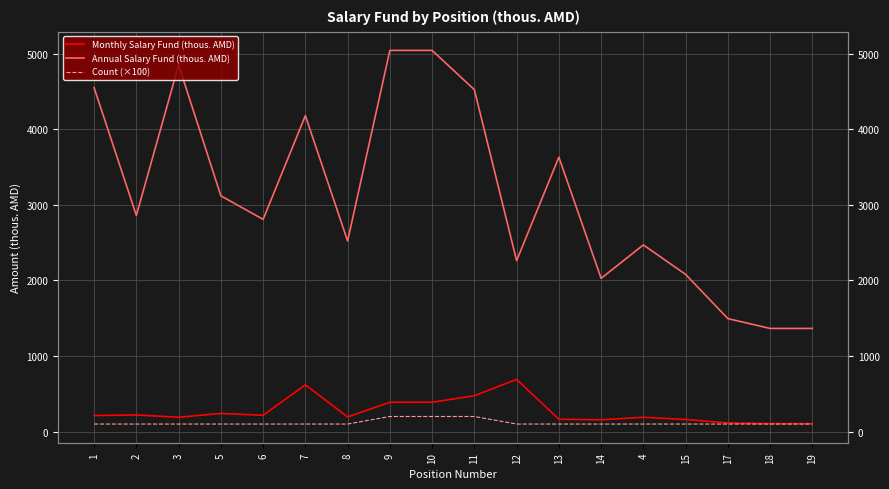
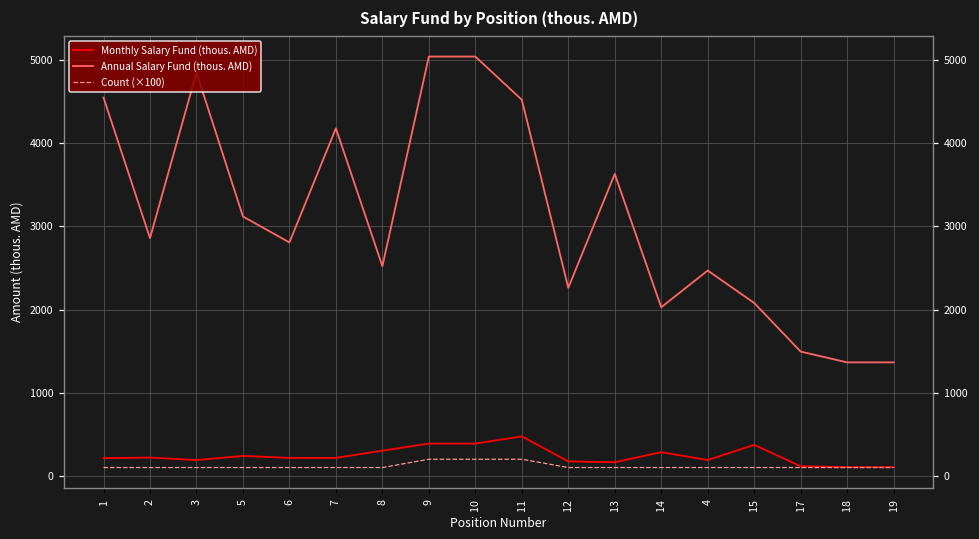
Monthly Salary Fund (thous. AMD), 7: 600 -> 200
Monthly Salary Fund (thous. AMD), 8: 200 -> 300
Monthly Salary Fund (thous. AMD), 12: 700 -> 200
Monthly Salary Fund (thous. AMD), 14: 200 -> 300
Monthly Salary Fund (thous. AMD), 15: 200 -> 400
